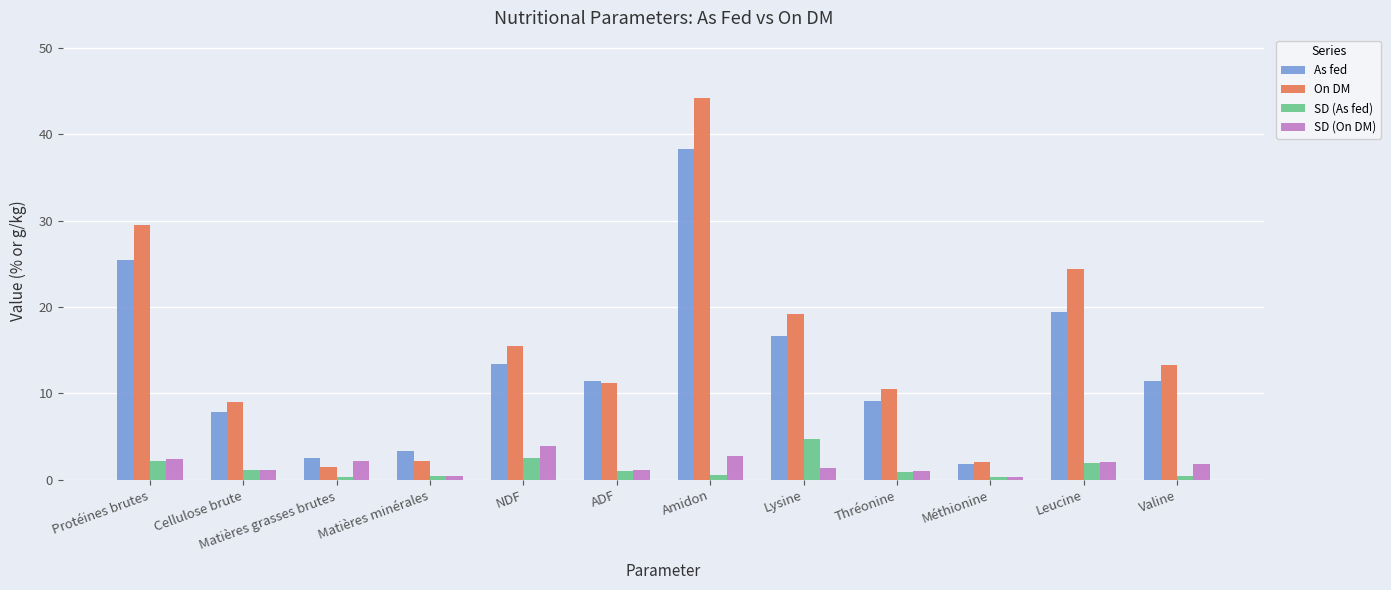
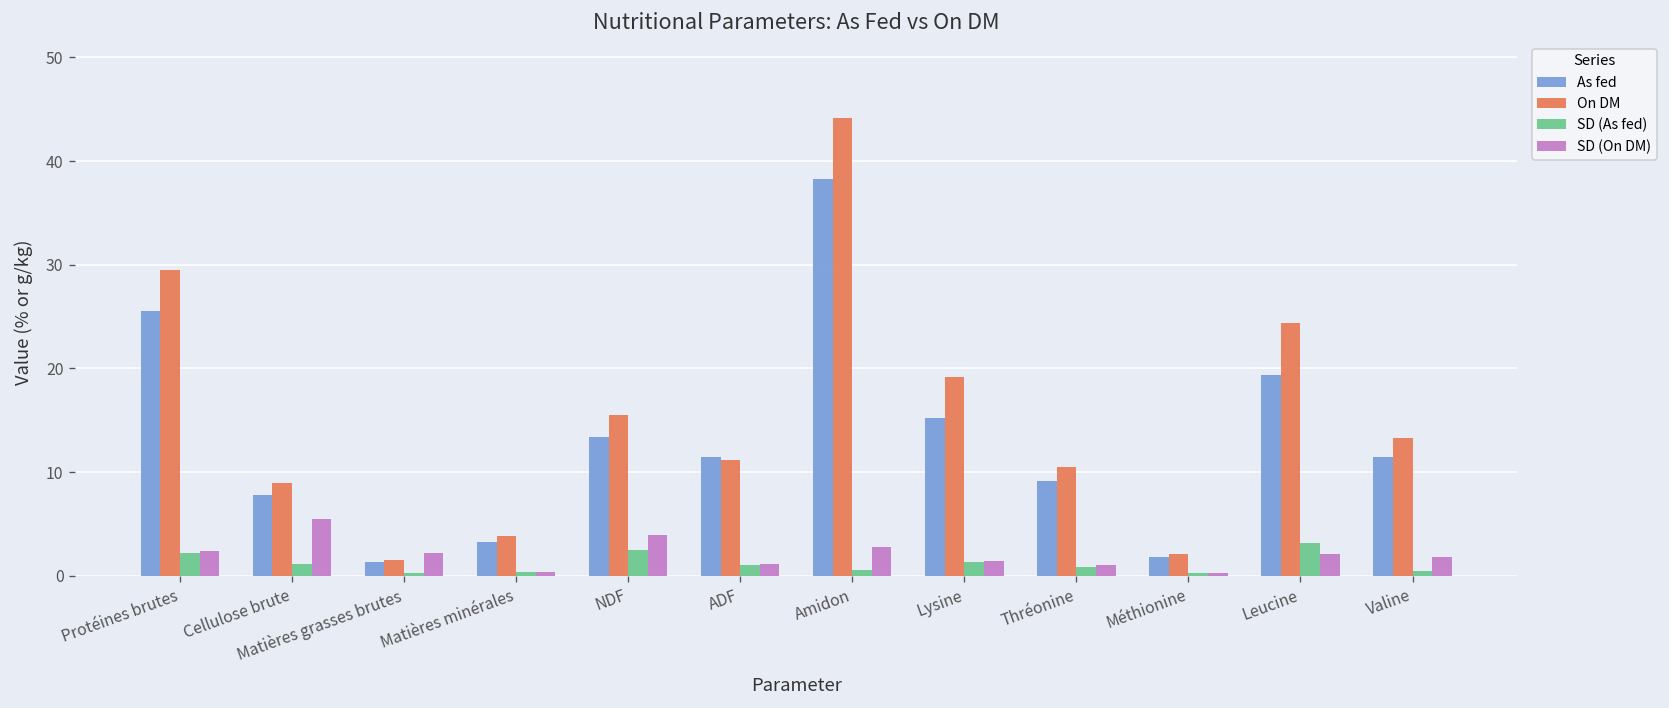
SD (On DM), Cellulose brute: 1 -> 6
As fed, Matières grasses brutes: 3 -> 1
On DM, Matières minérales: 2 -> 4
As fed, Lysine: 17 -> 15
SD (As fed), Lysine: 5 -> 1
SD (As fed), Leucine: 2 -> 3
